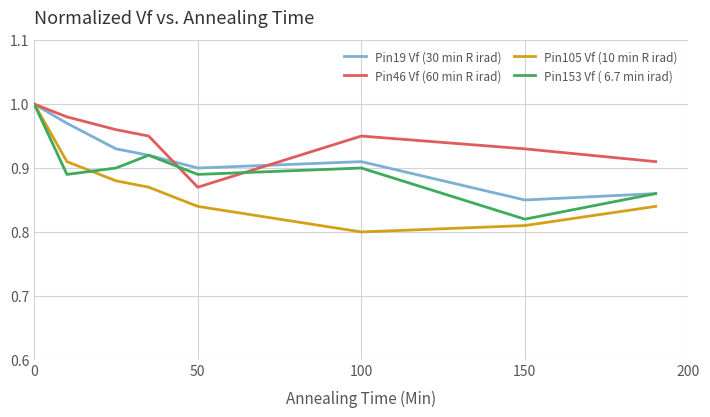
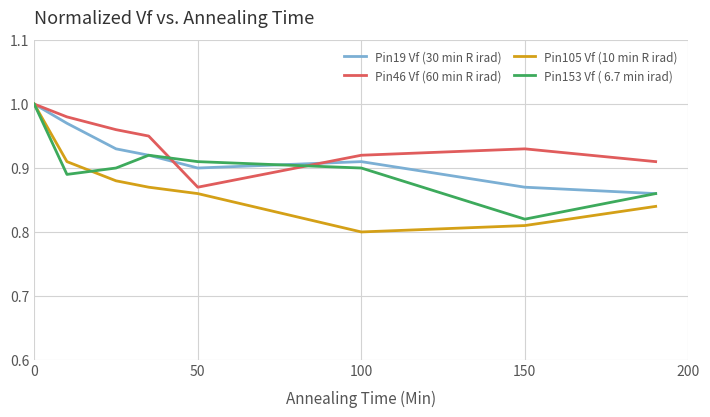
Pin105 Vf (10 min R irad), 50: 0.84 -> 0.86
Pin153 Vf ( 6.7 min irad), 50: 0.89 -> 0.91
Pin46 Vf (60 min R irad), 100: 0.95 -> 0.92
Pin19 Vf (30 min R irad), 150: 0.85 -> 0.87
